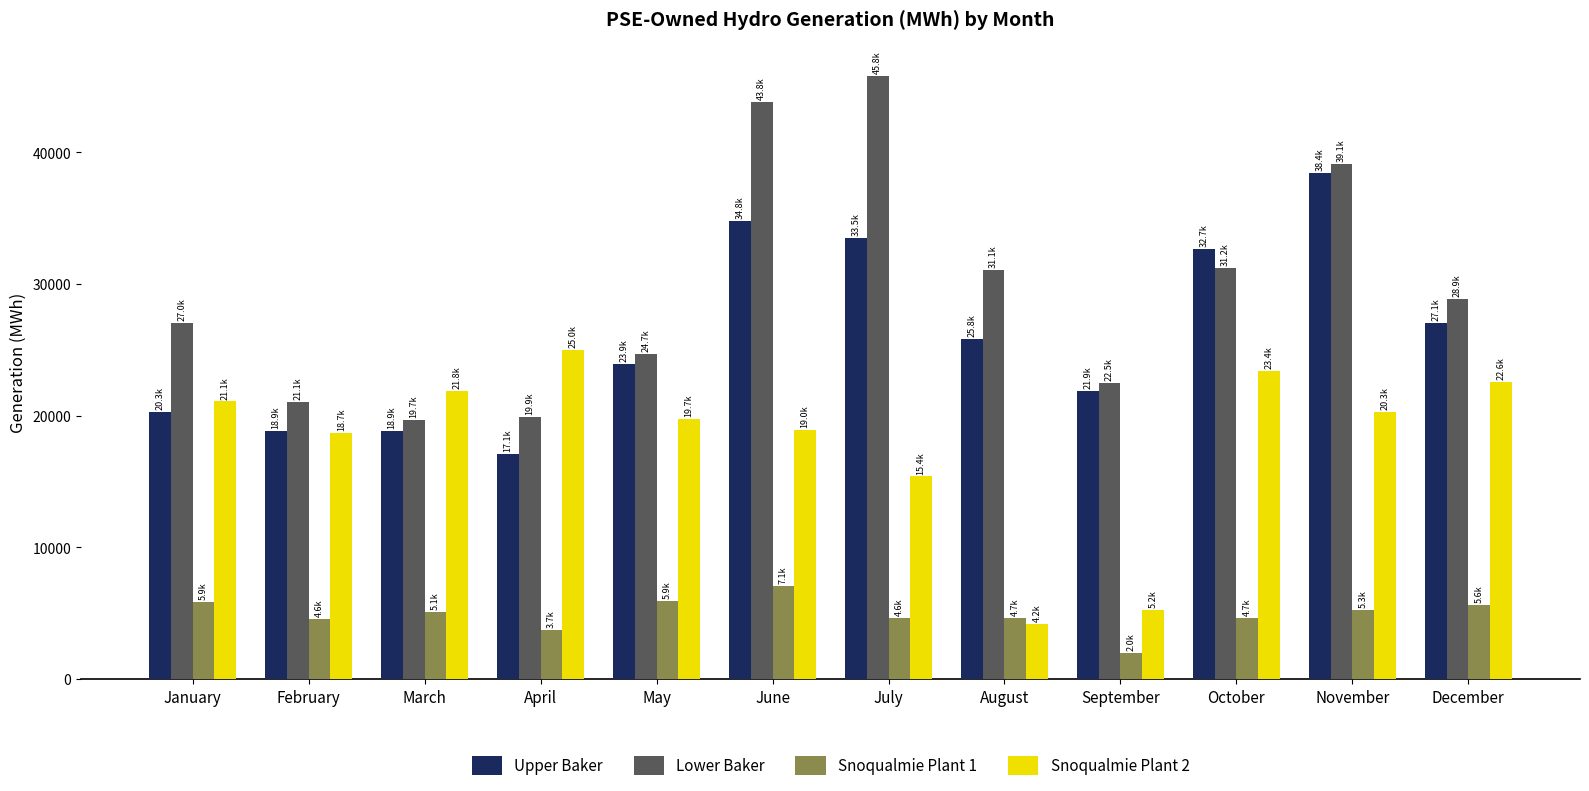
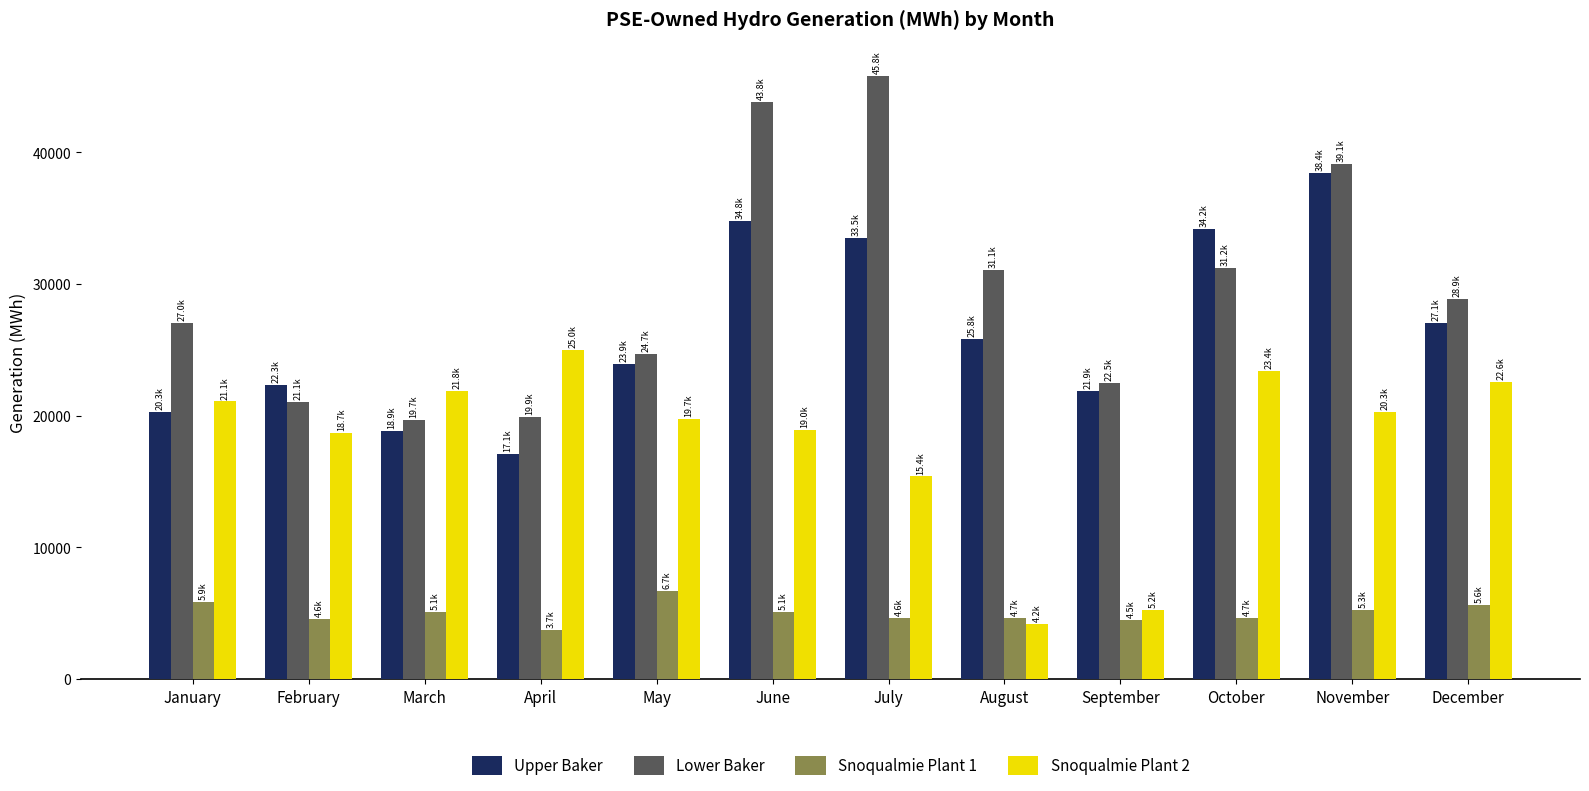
Upper Baker, February: 18.9k -> 22.3k
Snoqualmie Plant 1, May: 5.9k -> 6.7k
Snoqualmie Plant 1, June: 7.1k -> 5.1k
Snoqualmie Plant 1, September: 2.0k -> 4.5k
Upper Baker, October: 32.7k -> 34.2k
